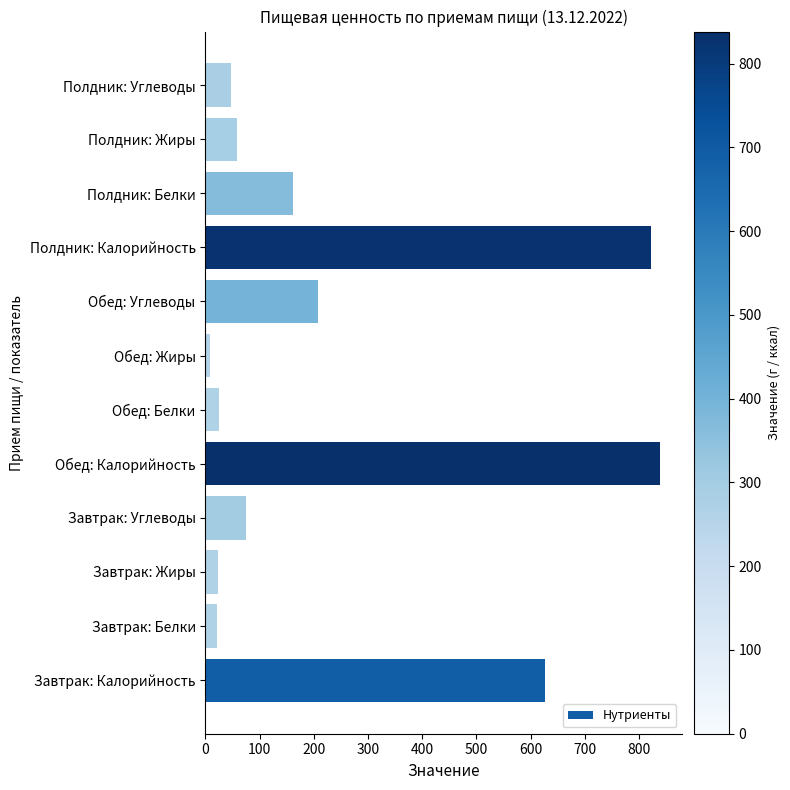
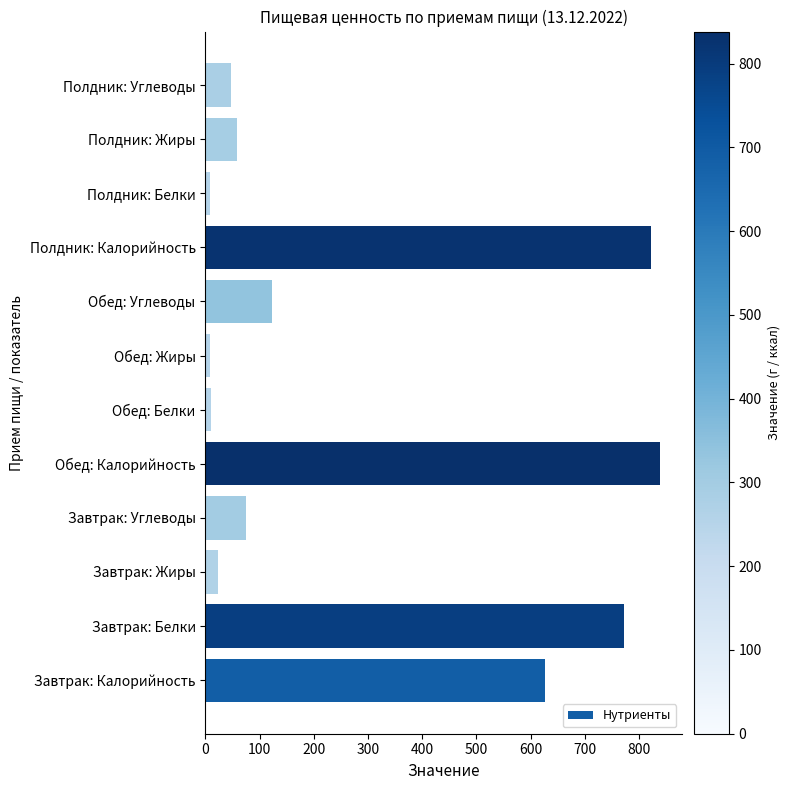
Полдник: Белки: 160 -> 10
Обед: Углеводы: 210 -> 120
Обед: Белки: 20 -> 10
Завтрак: Белки: 20 -> 770
